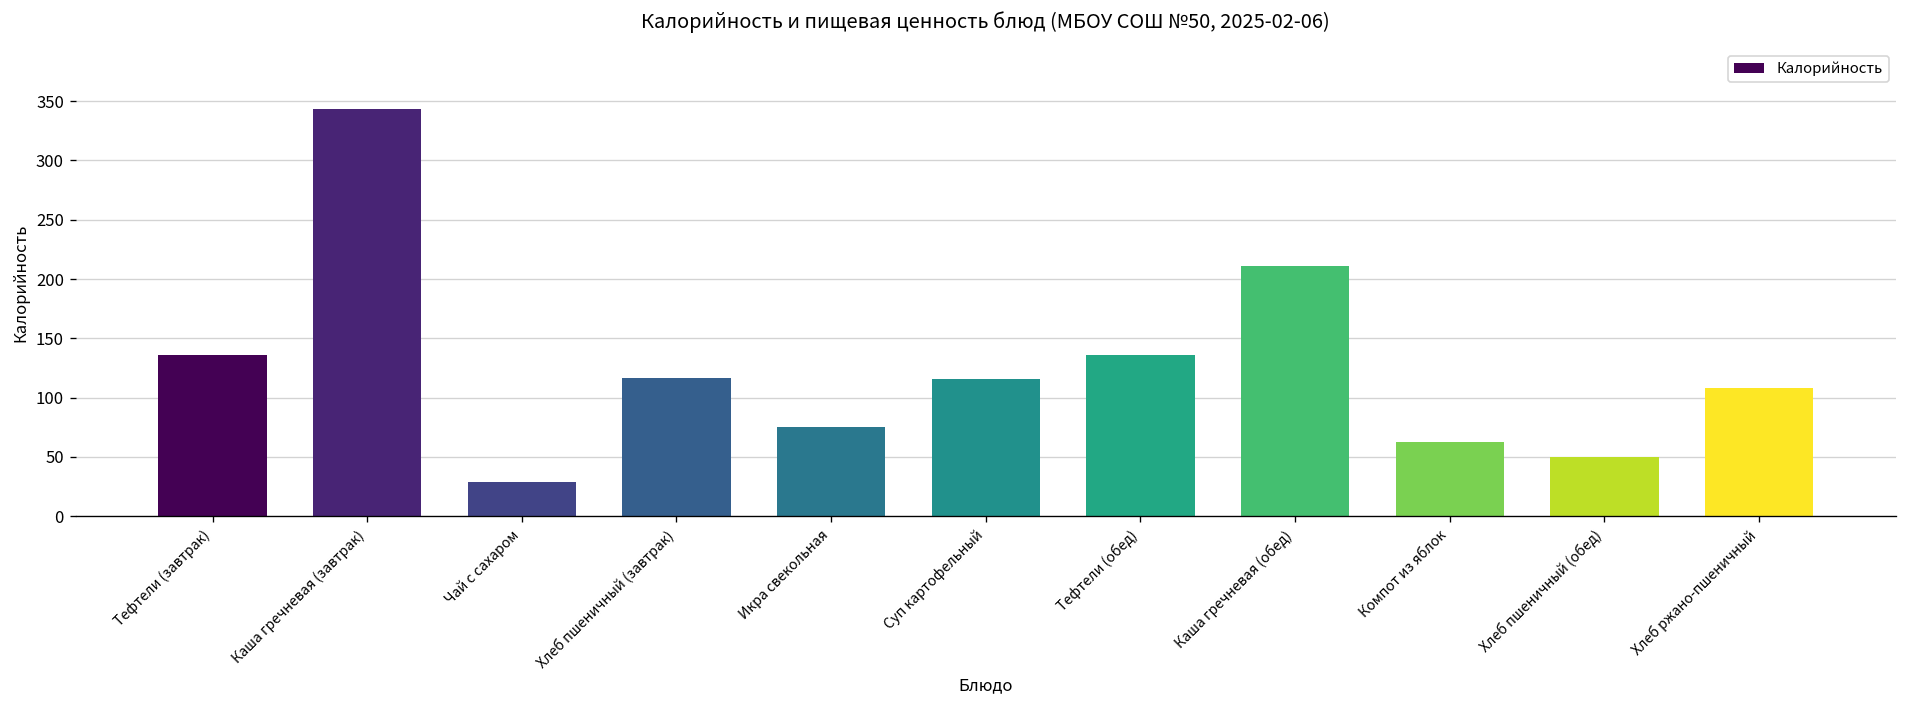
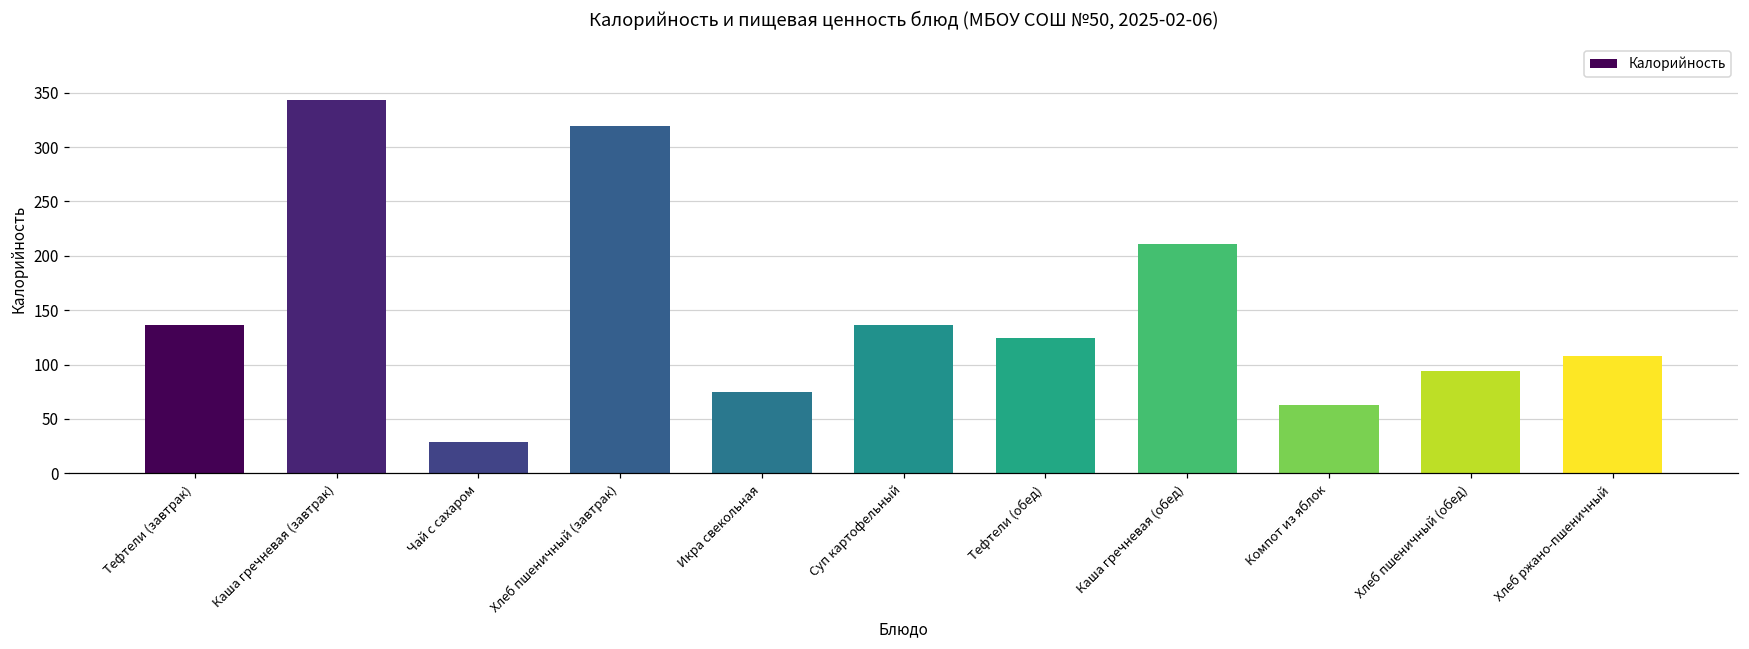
Хлеб пшеничный (завтрак): 120 -> 320
Суп картофельный: 120 -> 140
Тефтели (обед): 140 -> 120
Хлеб пшеничный (обед): 50 -> 90
